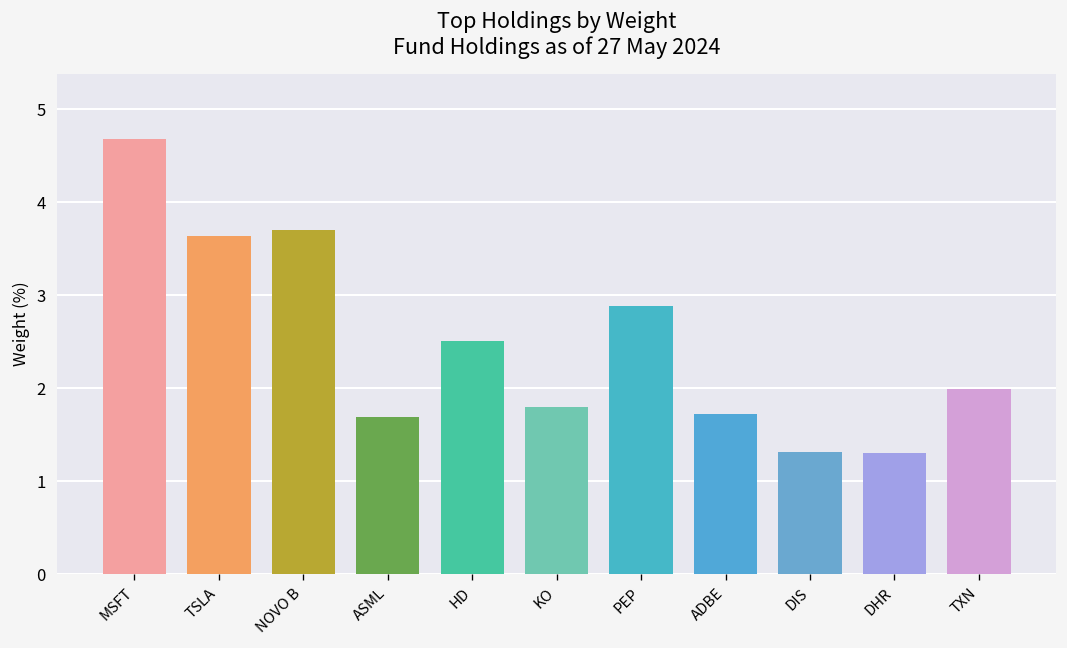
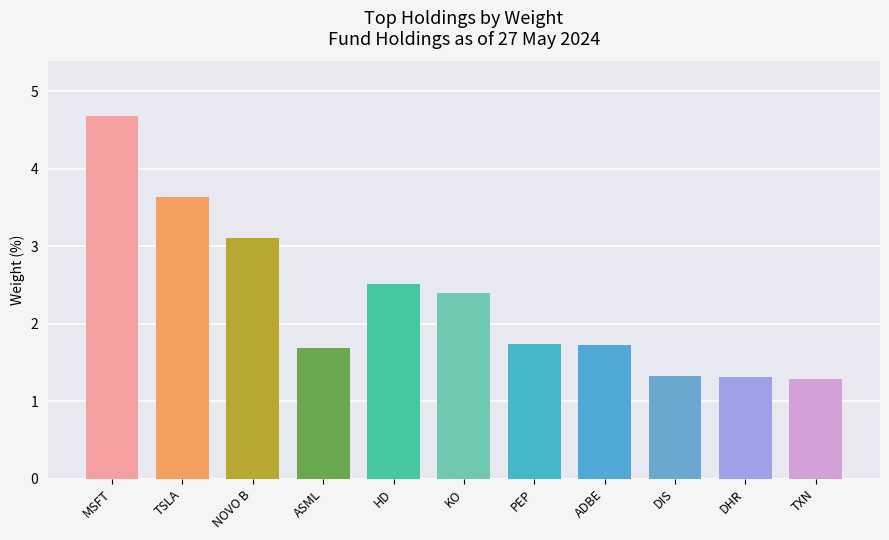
NOVO B: 3.7 -> 3.1
KO: 1.8 -> 2.4
PEP: 2.9 -> 1.7
TXN: 2.0 -> 1.3
